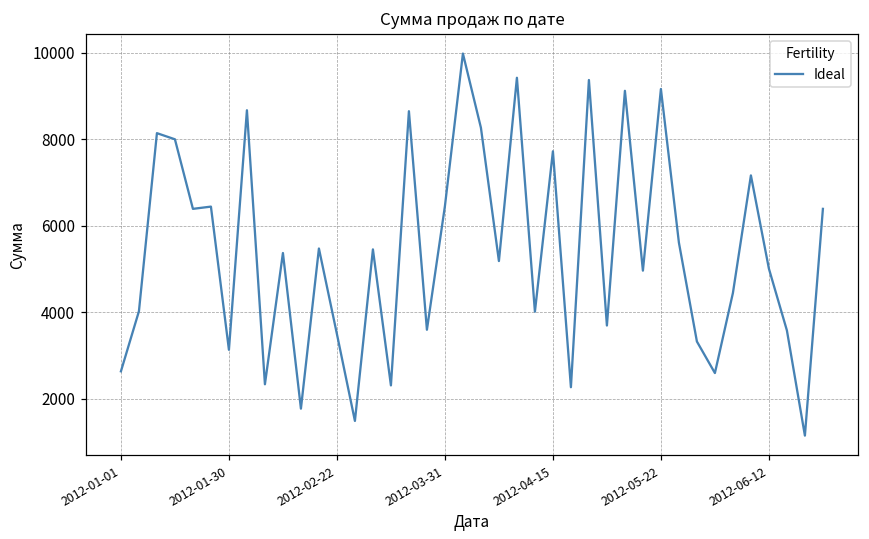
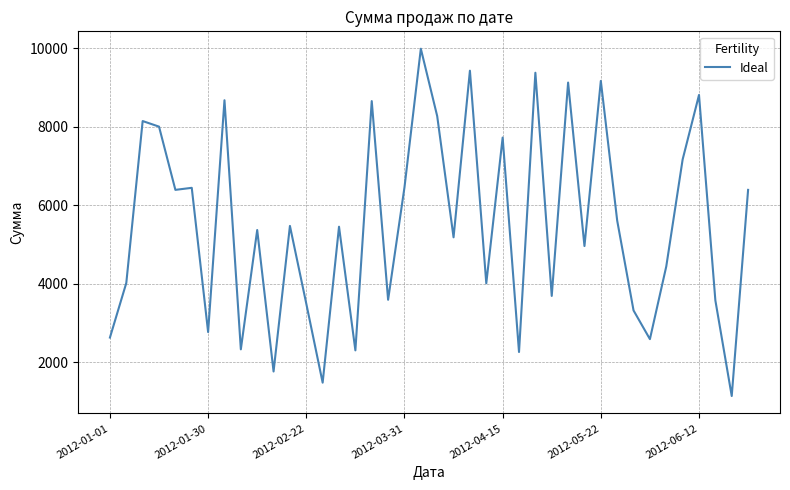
2012-01-30: 3100 -> 2800
2012-06-12: 5000 -> 8800
